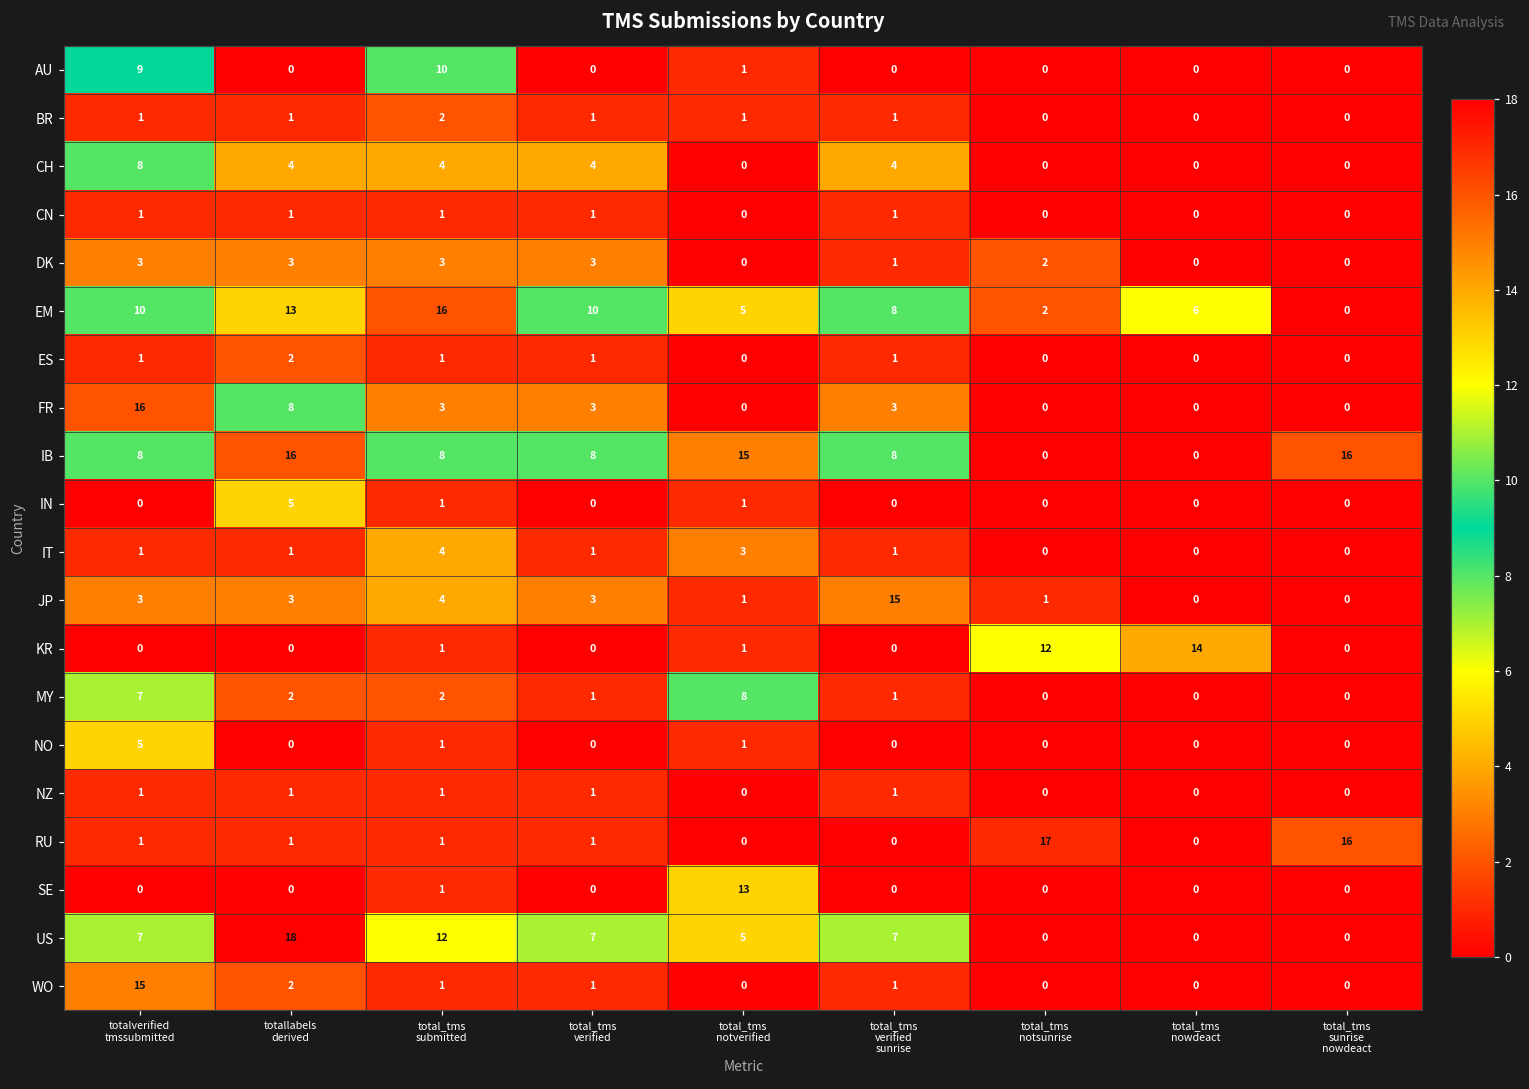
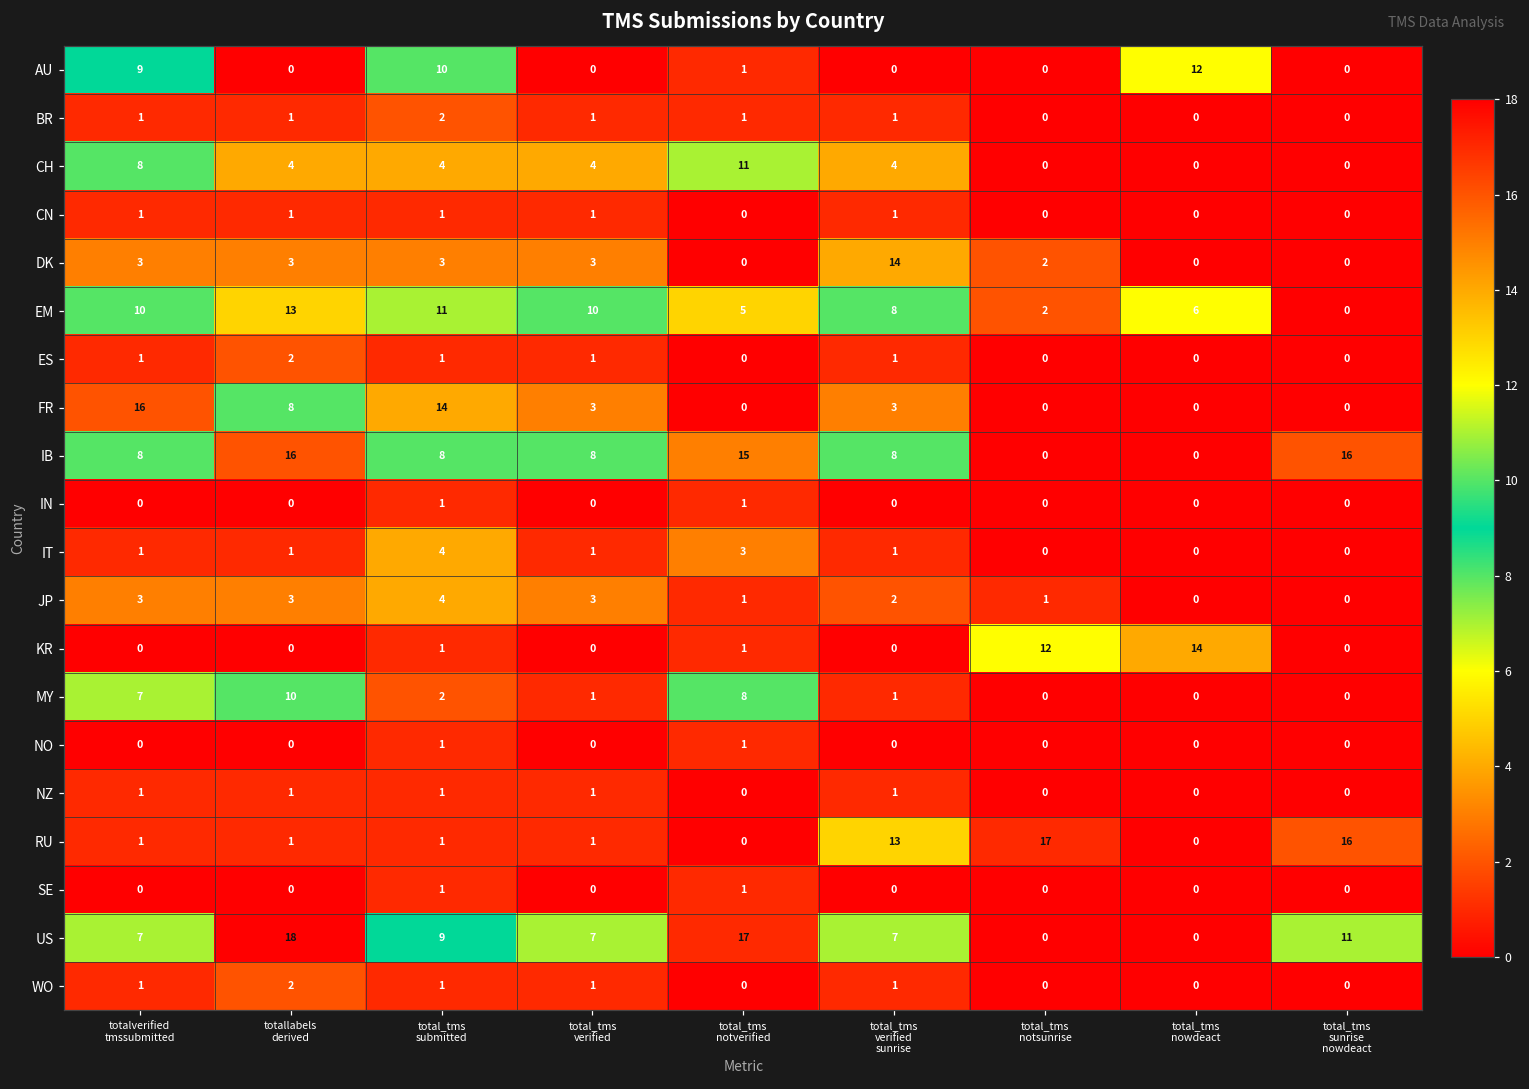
AU, total_tms nowdeact: 0 -> 12
CH, total_tms notverified: 0 -> 11
DK, total_tms verified sunrise: 1 -> 14
EM, total_tms submitted: 16 -> 11
FR, total_tms submitted: 3 -> 14
IN, totallabels derived: 5 -> 0
JP, total_tms verified sunrise: 15 -> 2
MY, totallabels derived: 2 -> 10
NO, totalverified tmssubmitted: 5 -> 0
RU, total_tms verified sunrise: 0 -> 13
SE, total_tms notverified: 13 -> 1
US, total_tms submitted: 12 -> 9
US, total_tms notverified: 5 -> 17
US, total_tms sunrise nowdeact: 0 -> 11
WO, totalverified tmssubmitted: 15 -> 1
